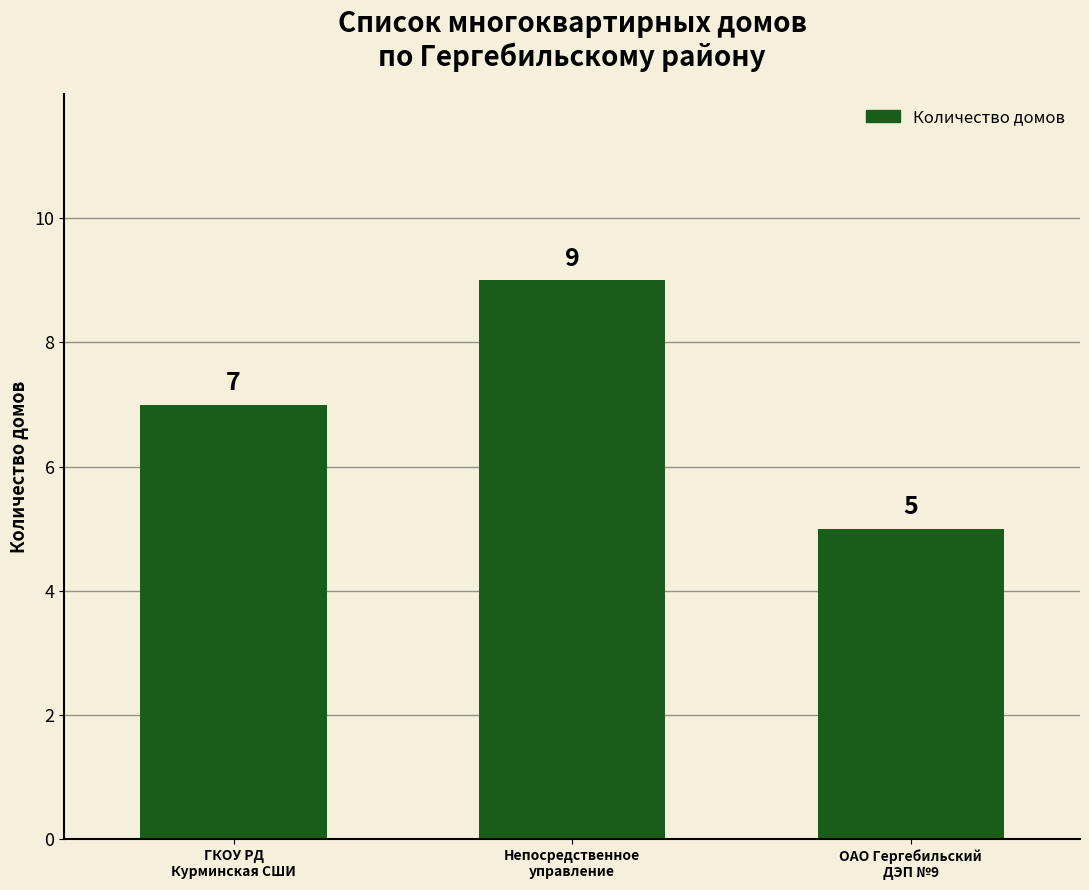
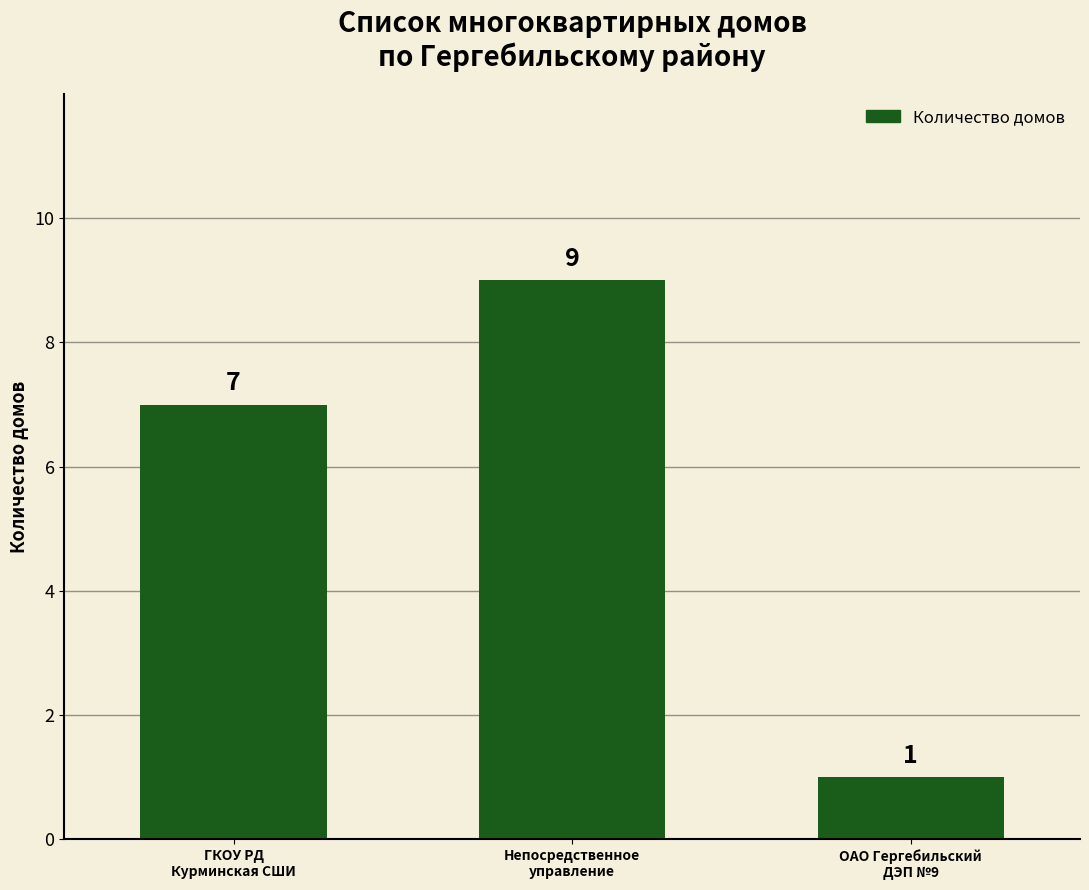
ОАО Гергебильский ДЭП №9: 5 -> 1
